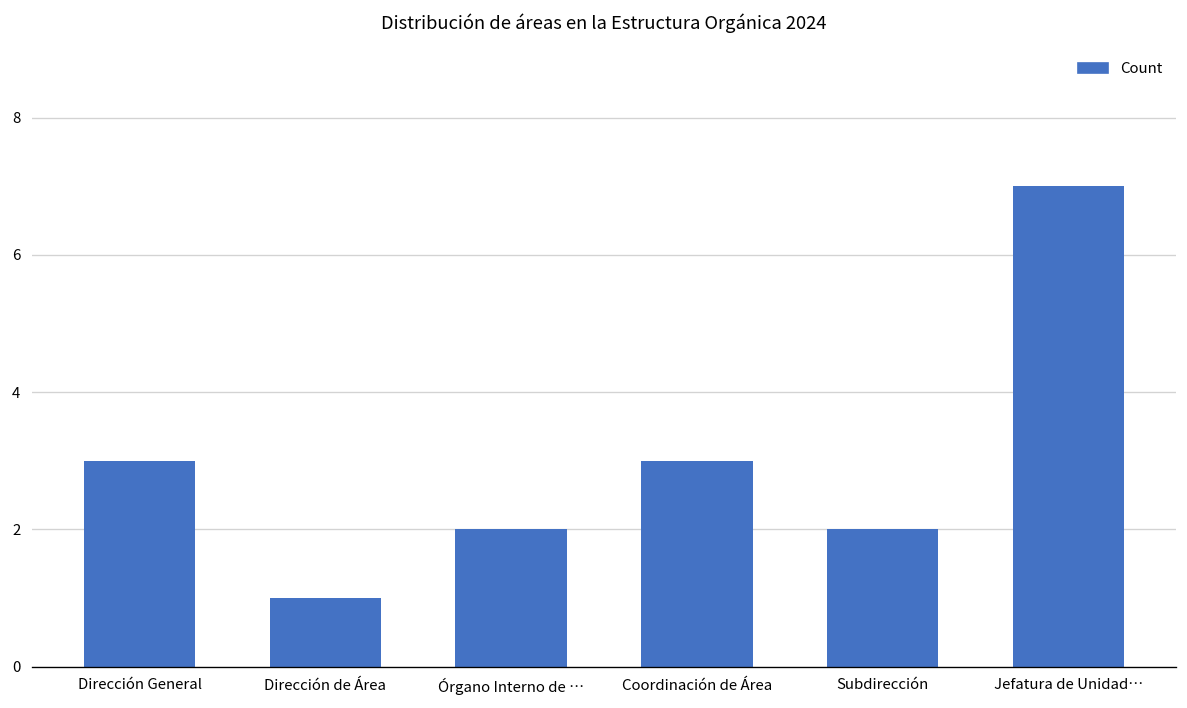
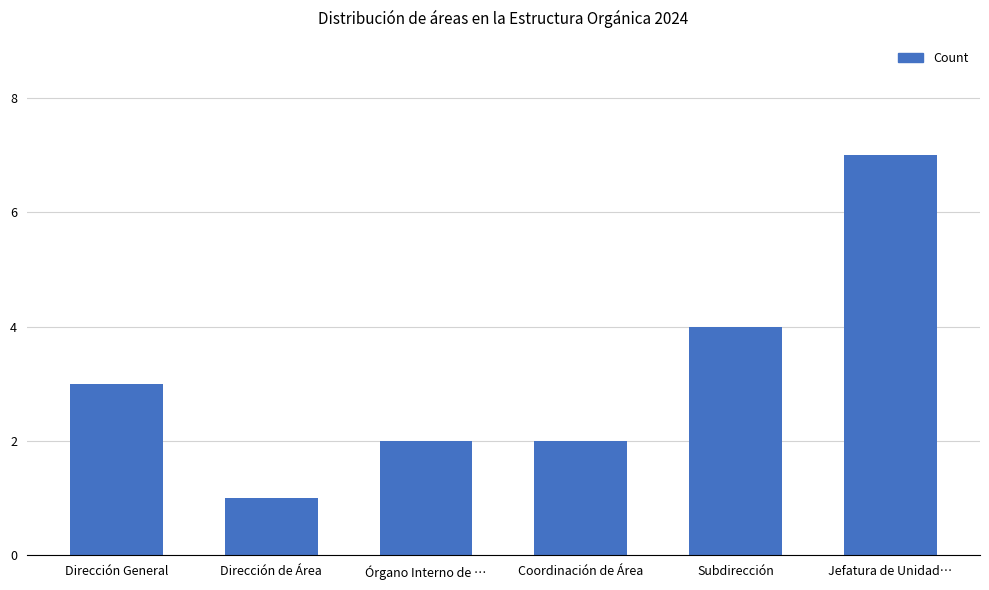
Coordinación de Área: 3 -> 2
Subdirección: 2 -> 4
